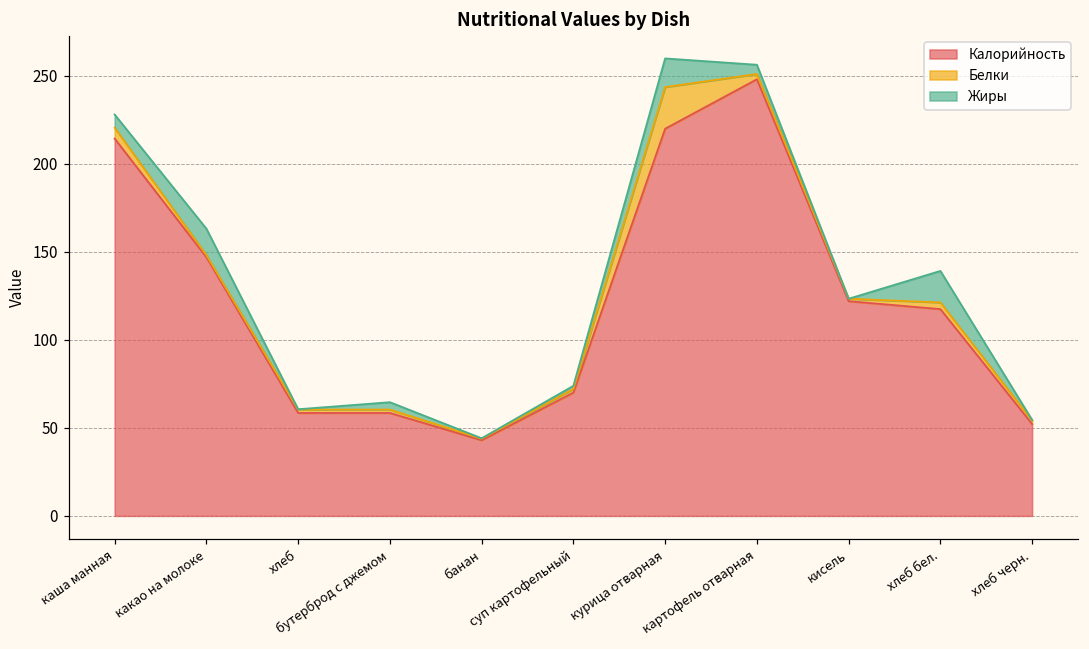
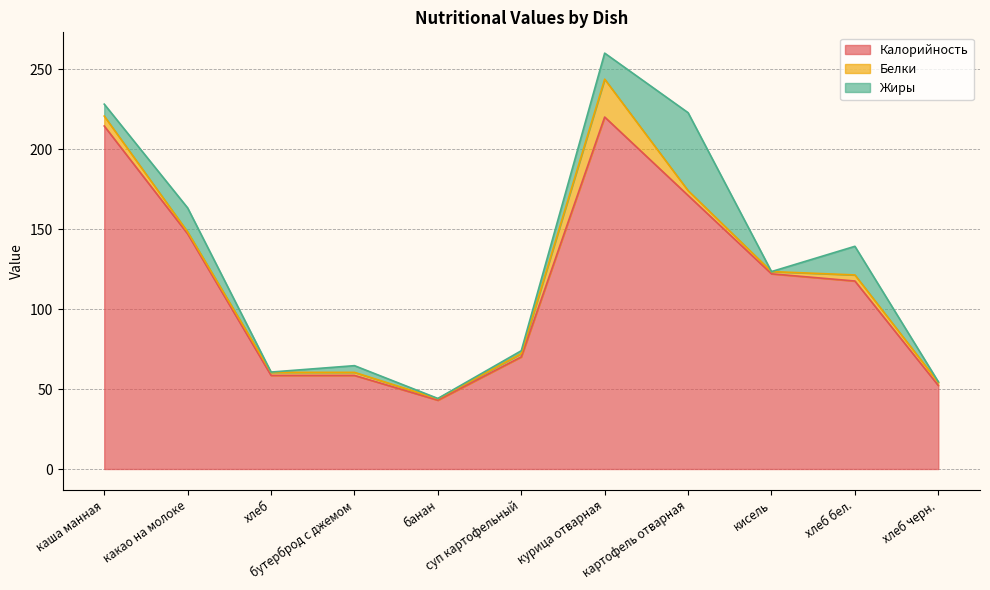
Калорийность, картофель отварная: 248 -> 171
Жиры, картофель отварная: 5 -> 49
